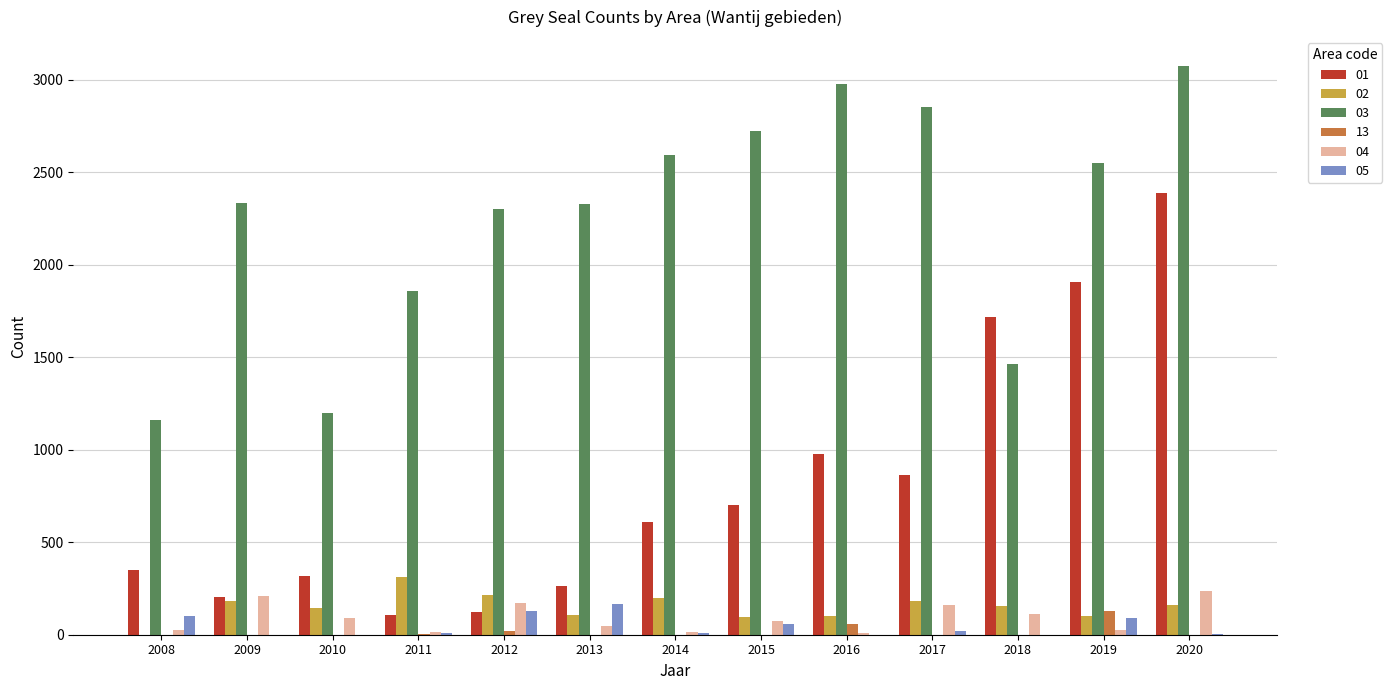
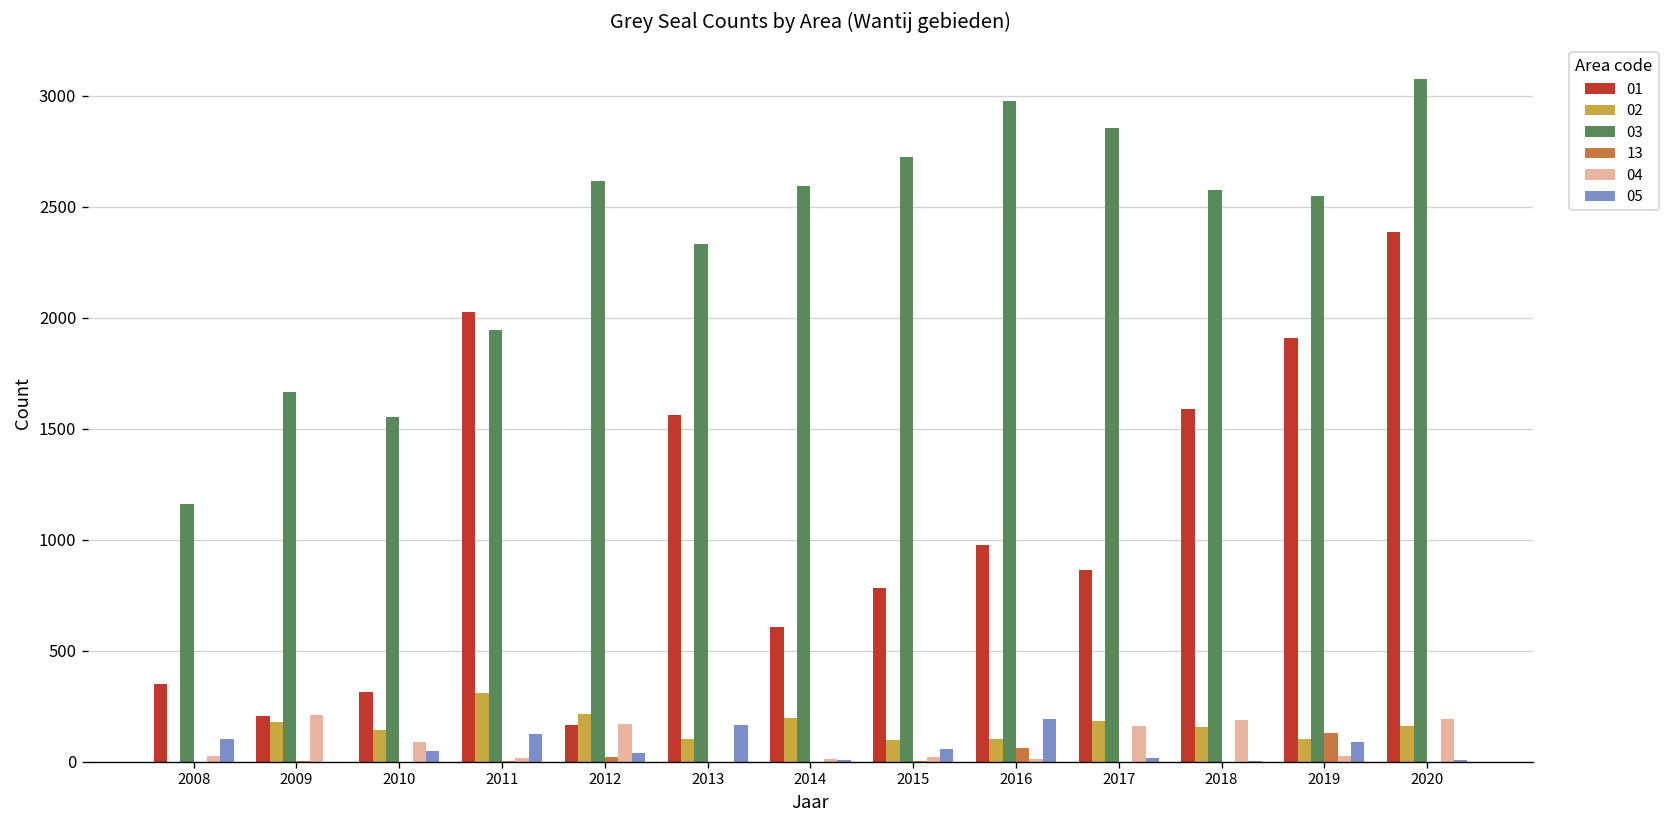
03, 2009: 2330 -> 1670
03, 2010: 1200 -> 1550
05, 2010: 0 -> 50
01, 2011: 110 -> 2030
03, 2011: 1860 -> 1950
05, 2011: 10 -> 120
01, 2012: 120 -> 170
03, 2012: 2300 -> 2620
05, 2012: 130 -> 40
01, 2013: 260 -> 1560
04, 2013: 50 -> 0
01, 2015: 700 -> 780
04, 2015: 80 -> 20
05, 2016: 0 -> 190
01, 2018: 1720 -> 1590
03, 2018: 1470 -> 2580
04, 2018: 110 -> 190
04, 2020: 240 -> 190
